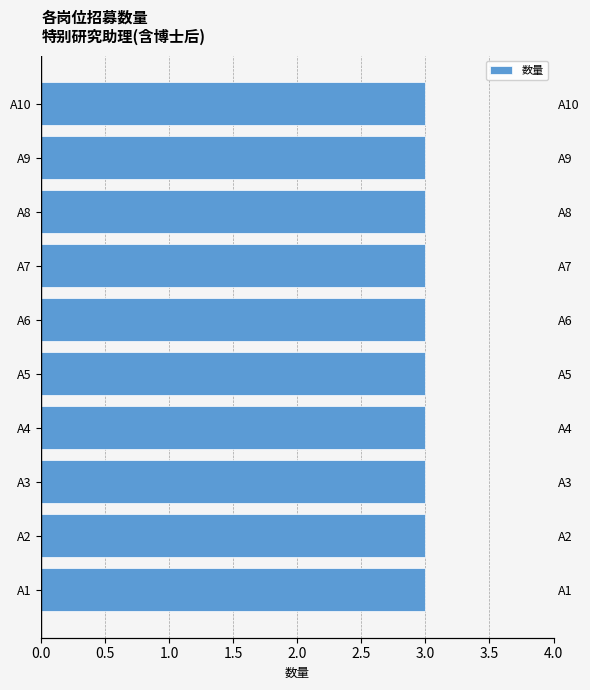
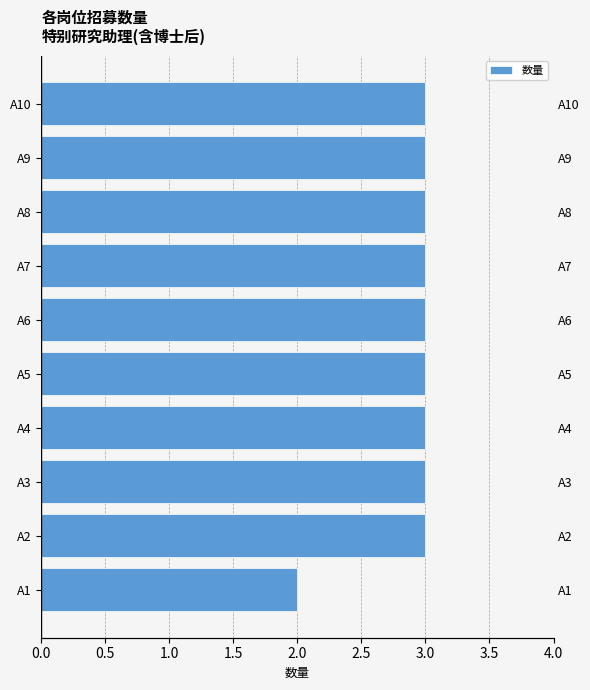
A1: 3 -> 2
